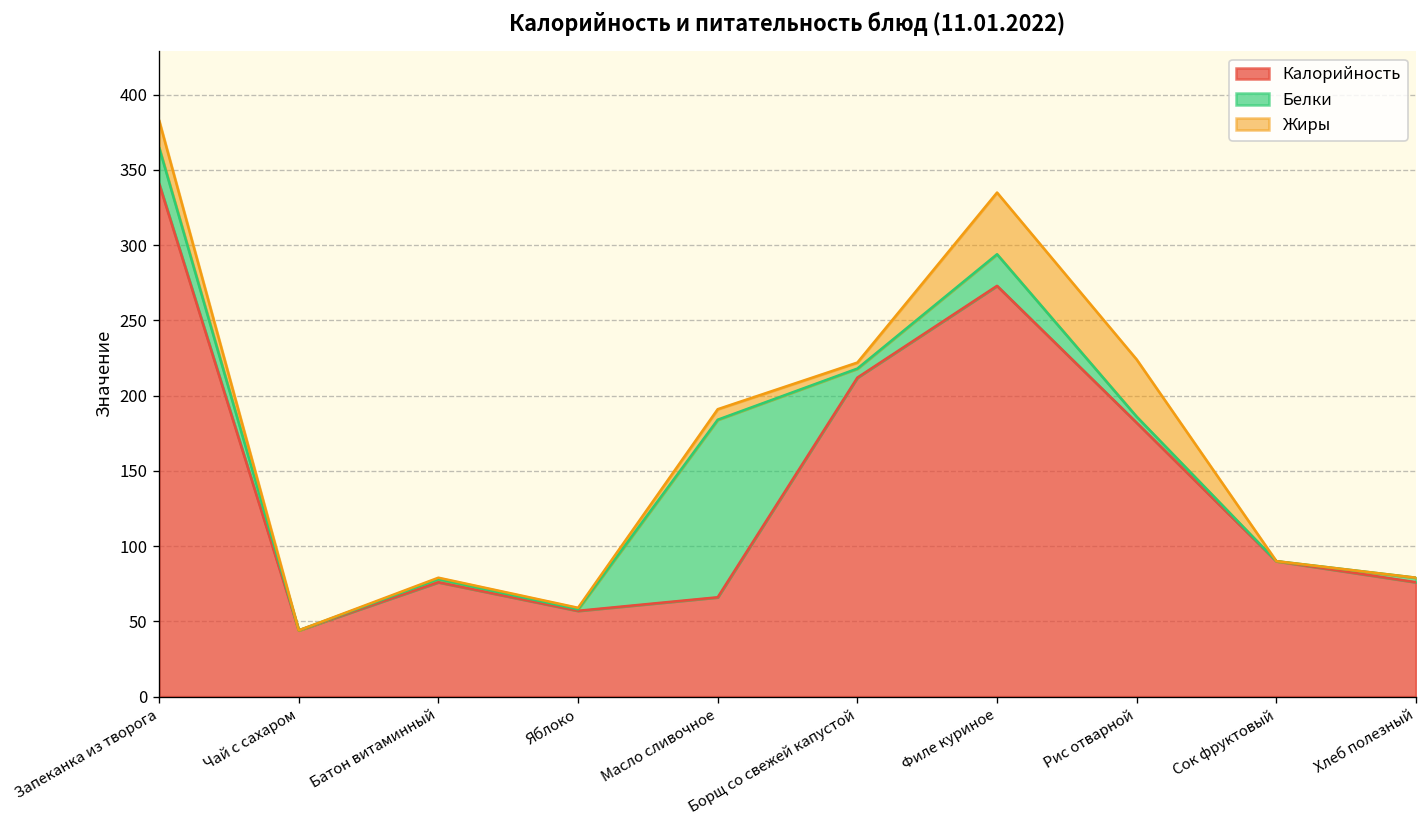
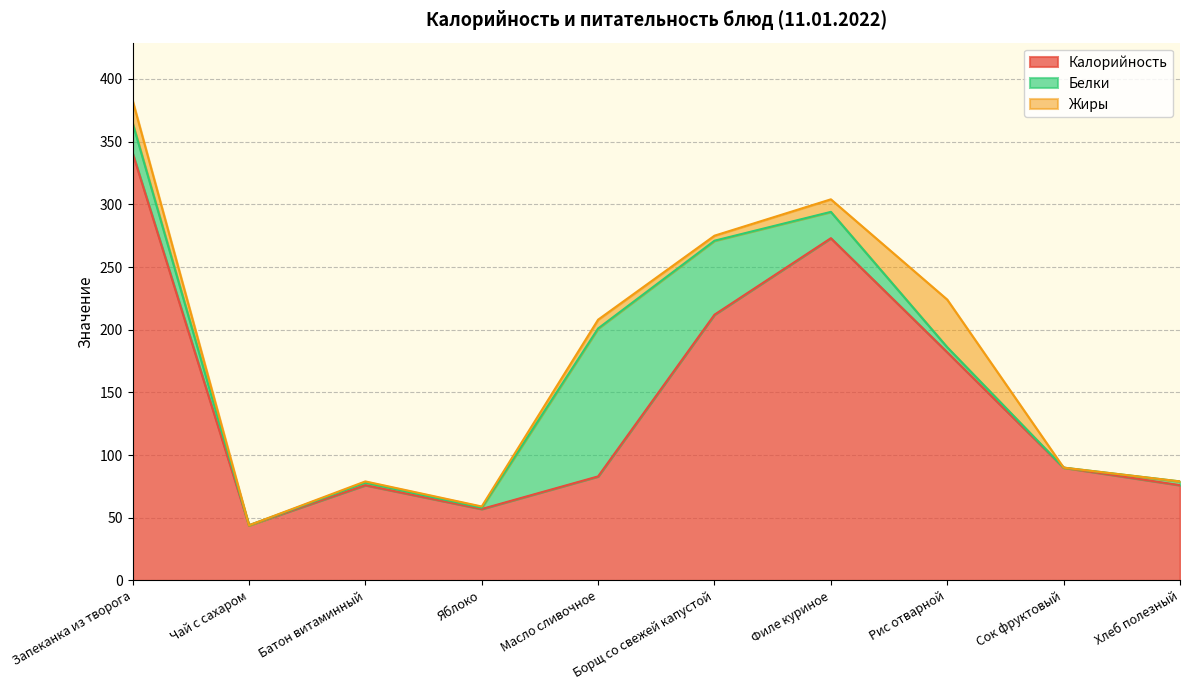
Калорийность, Масло сливочное: 66 -> 83
Белки, Борщ со свежей капустой: 6 -> 59
Жиры, Филе куриное: 41 -> 10
